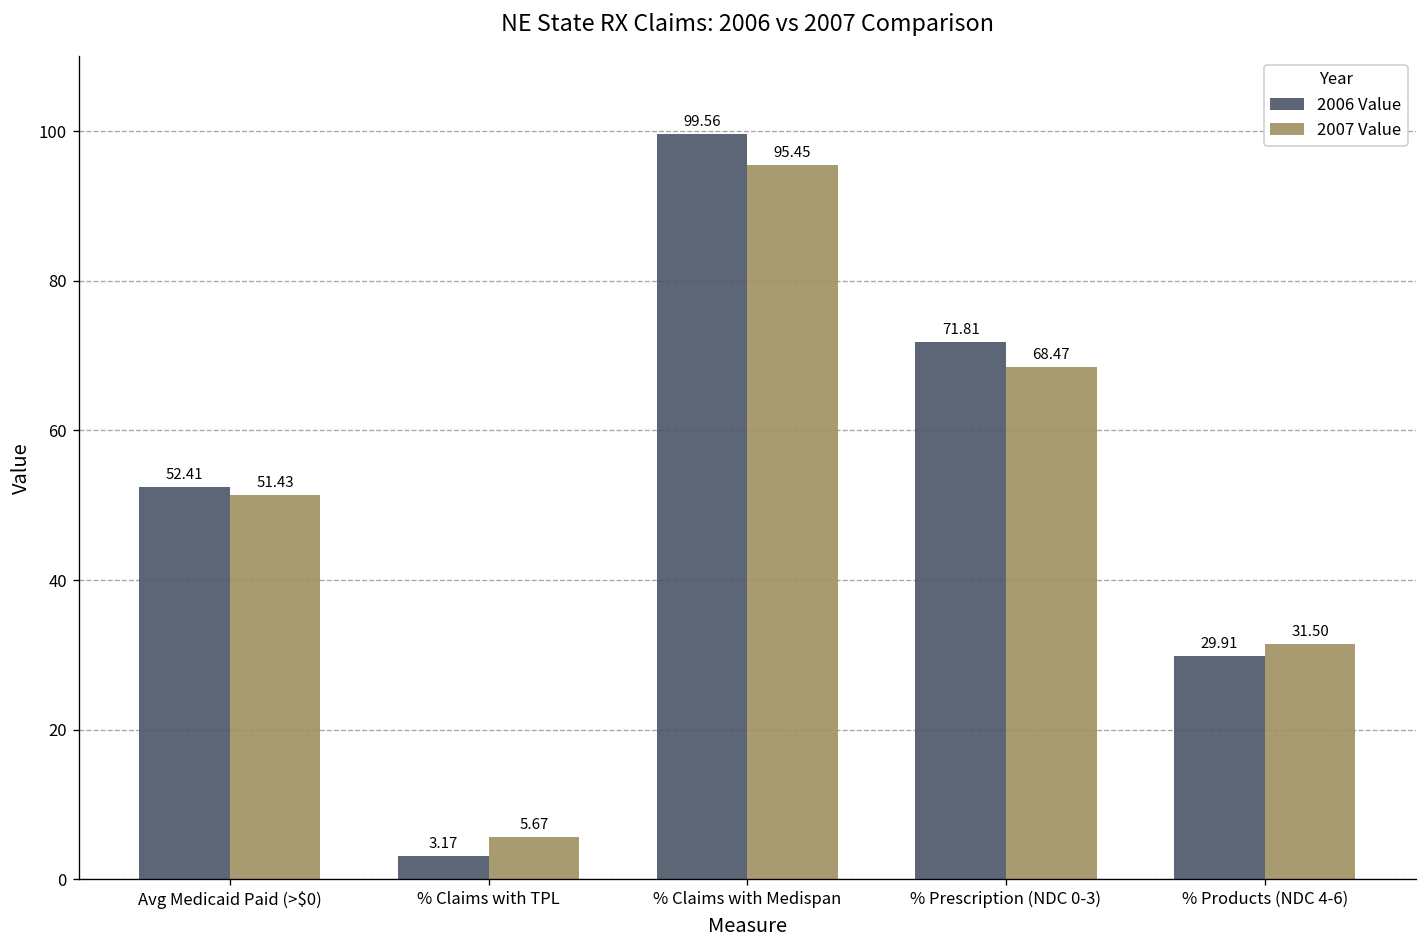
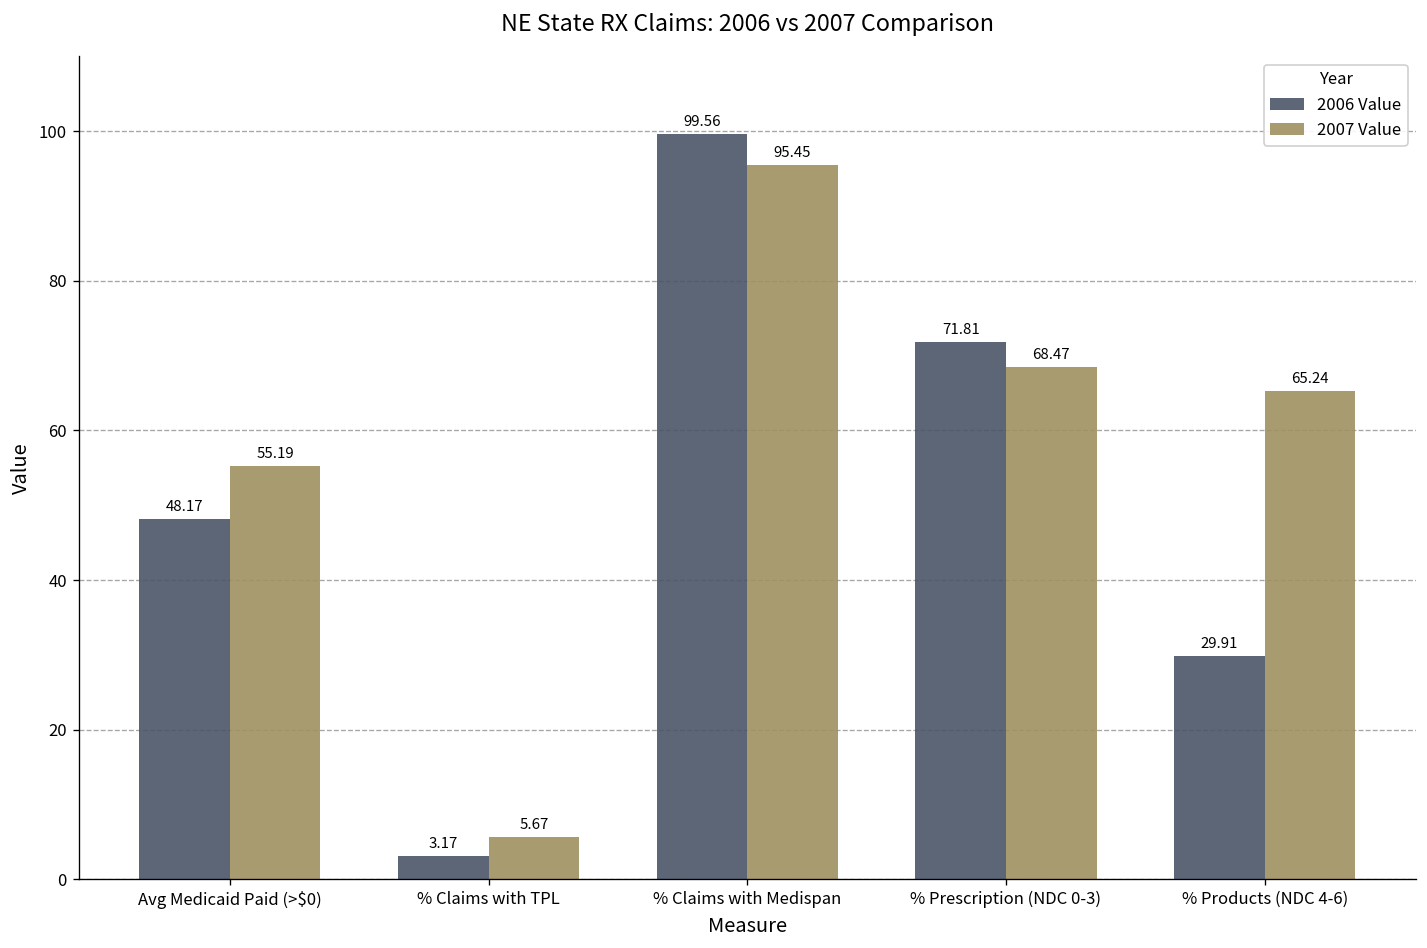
2006 Value, Avg Medicaid Paid (>$0): 52.41 -> 48.17
2007 Value, Avg Medicaid Paid (>$0): 51.43 -> 55.19
2007 Value, % Products (NDC 4-6): 31.50 -> 65.24
